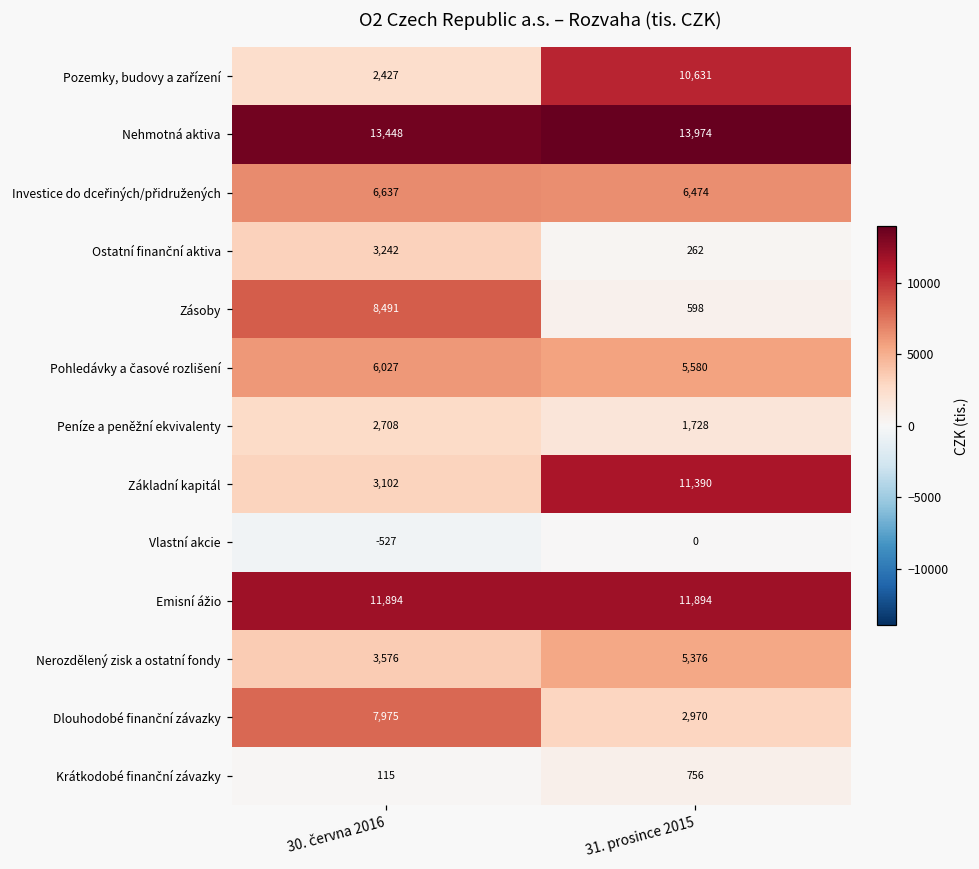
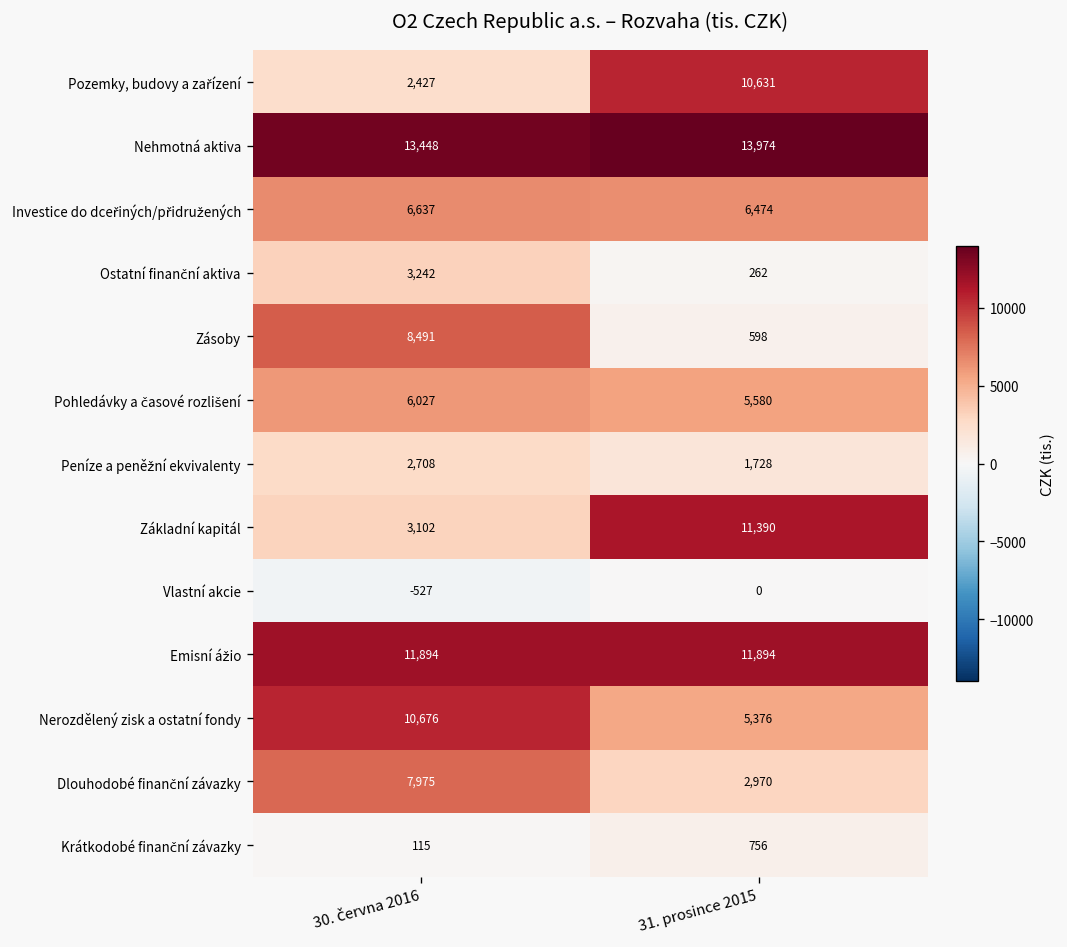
Nerozdělený zisk a ostatní fondy, 30. června 2016: 3,576 -> 10,676
